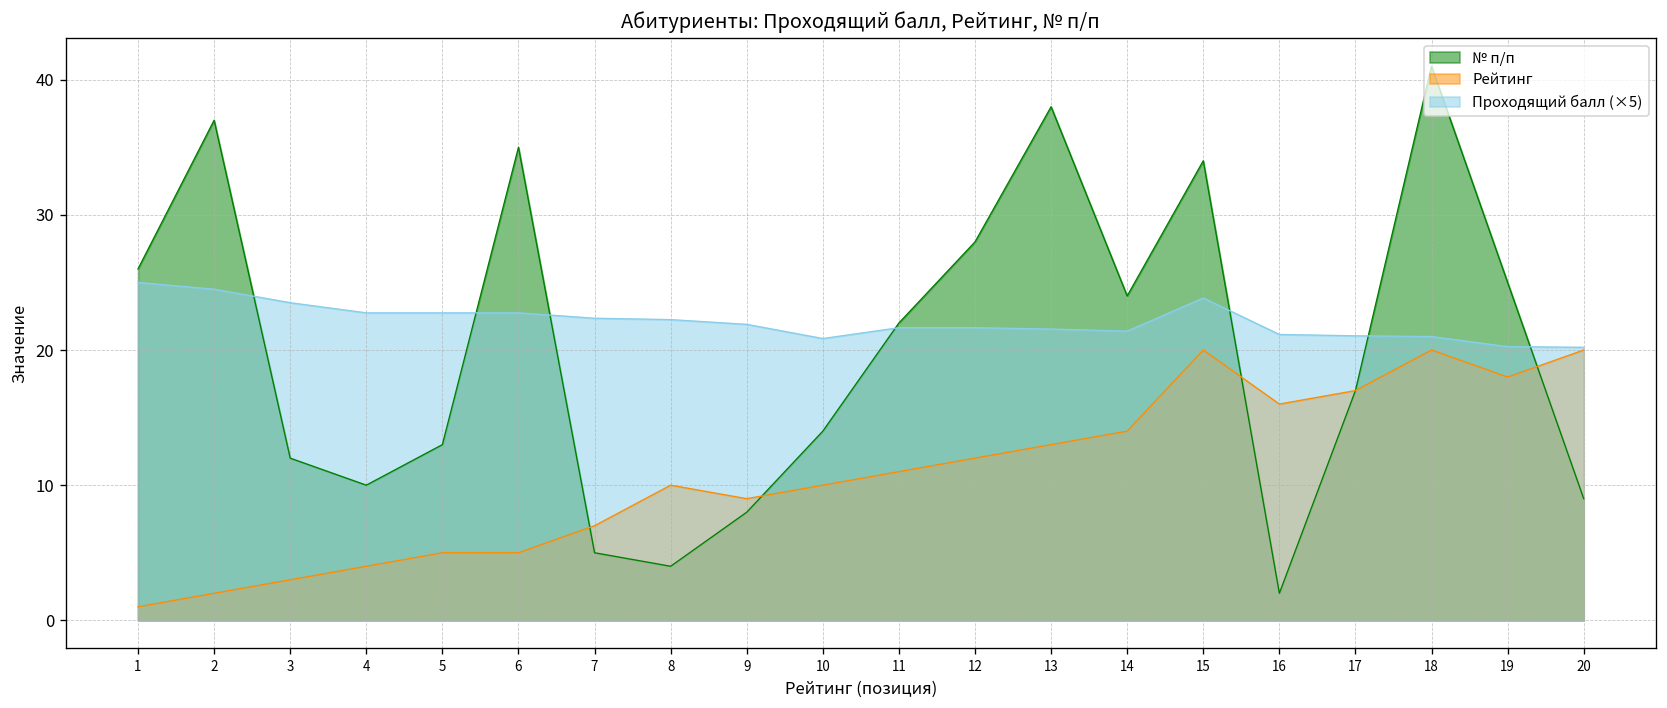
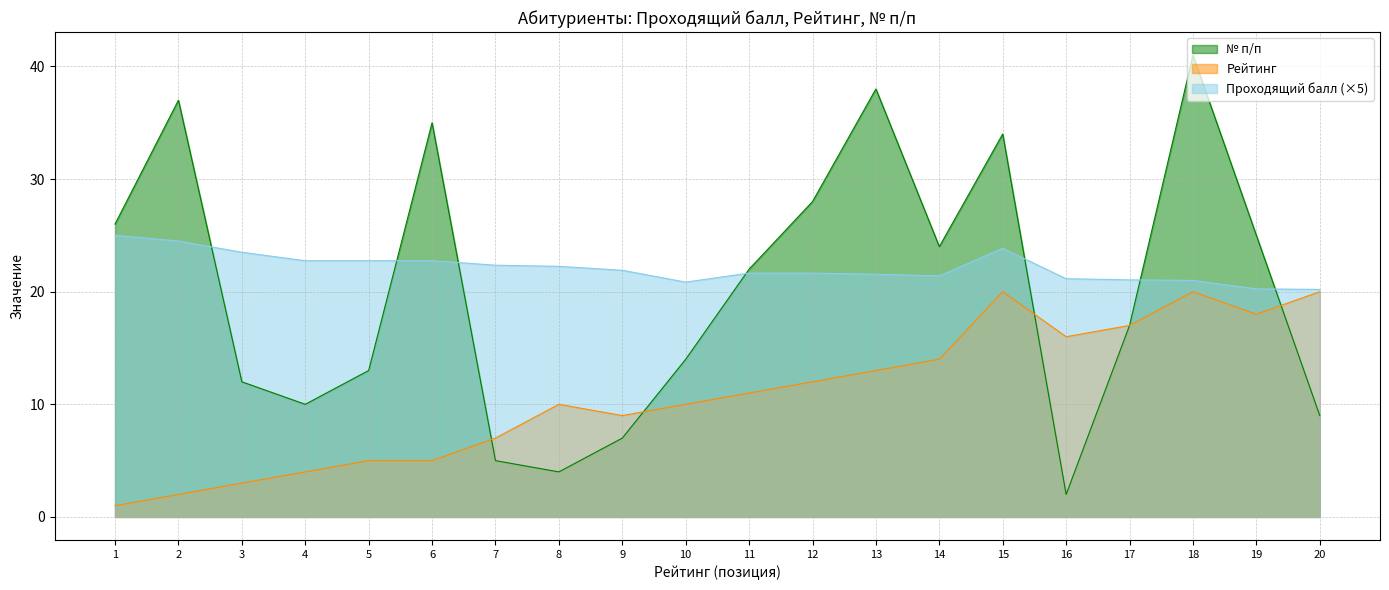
№ п/п, 9: 8 -> 7
